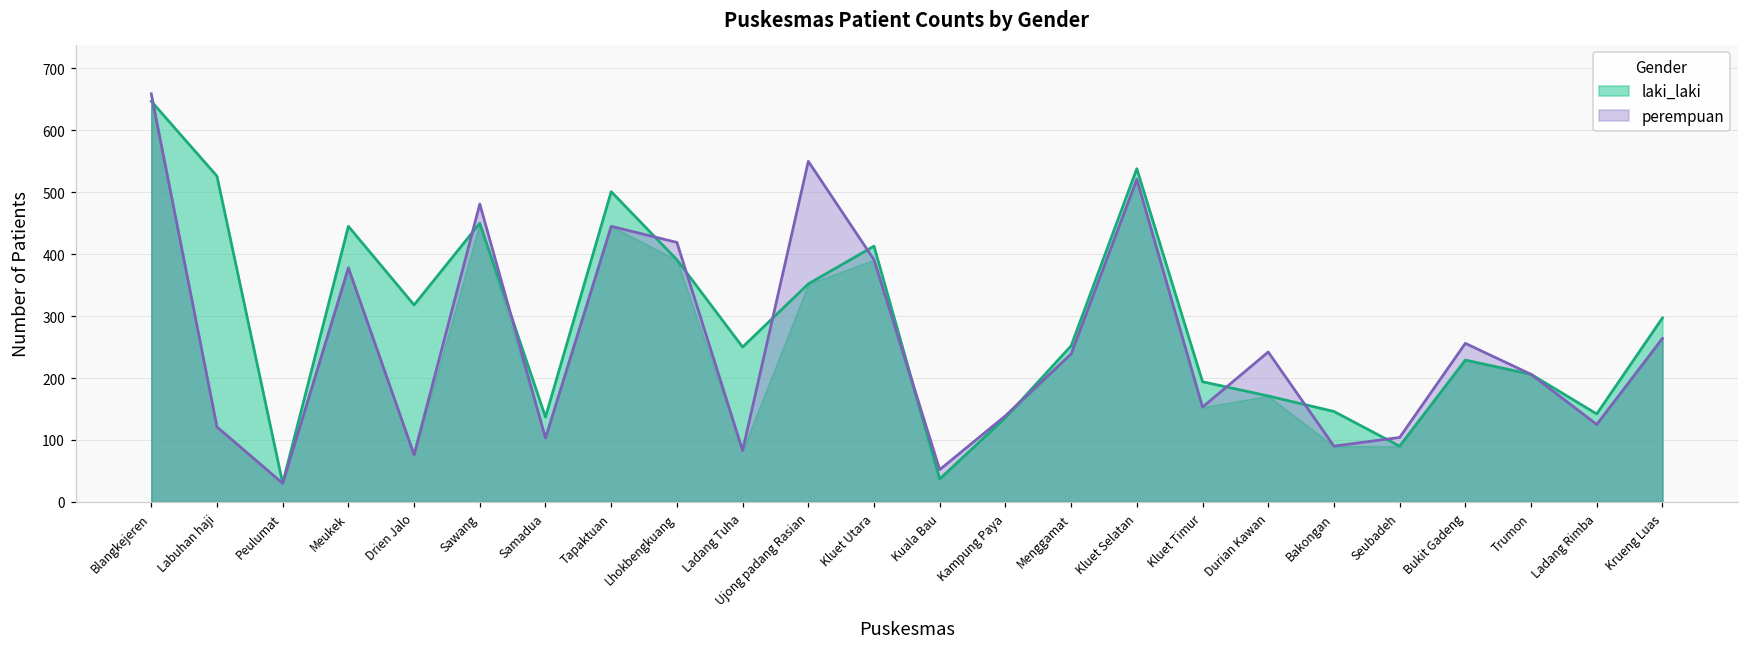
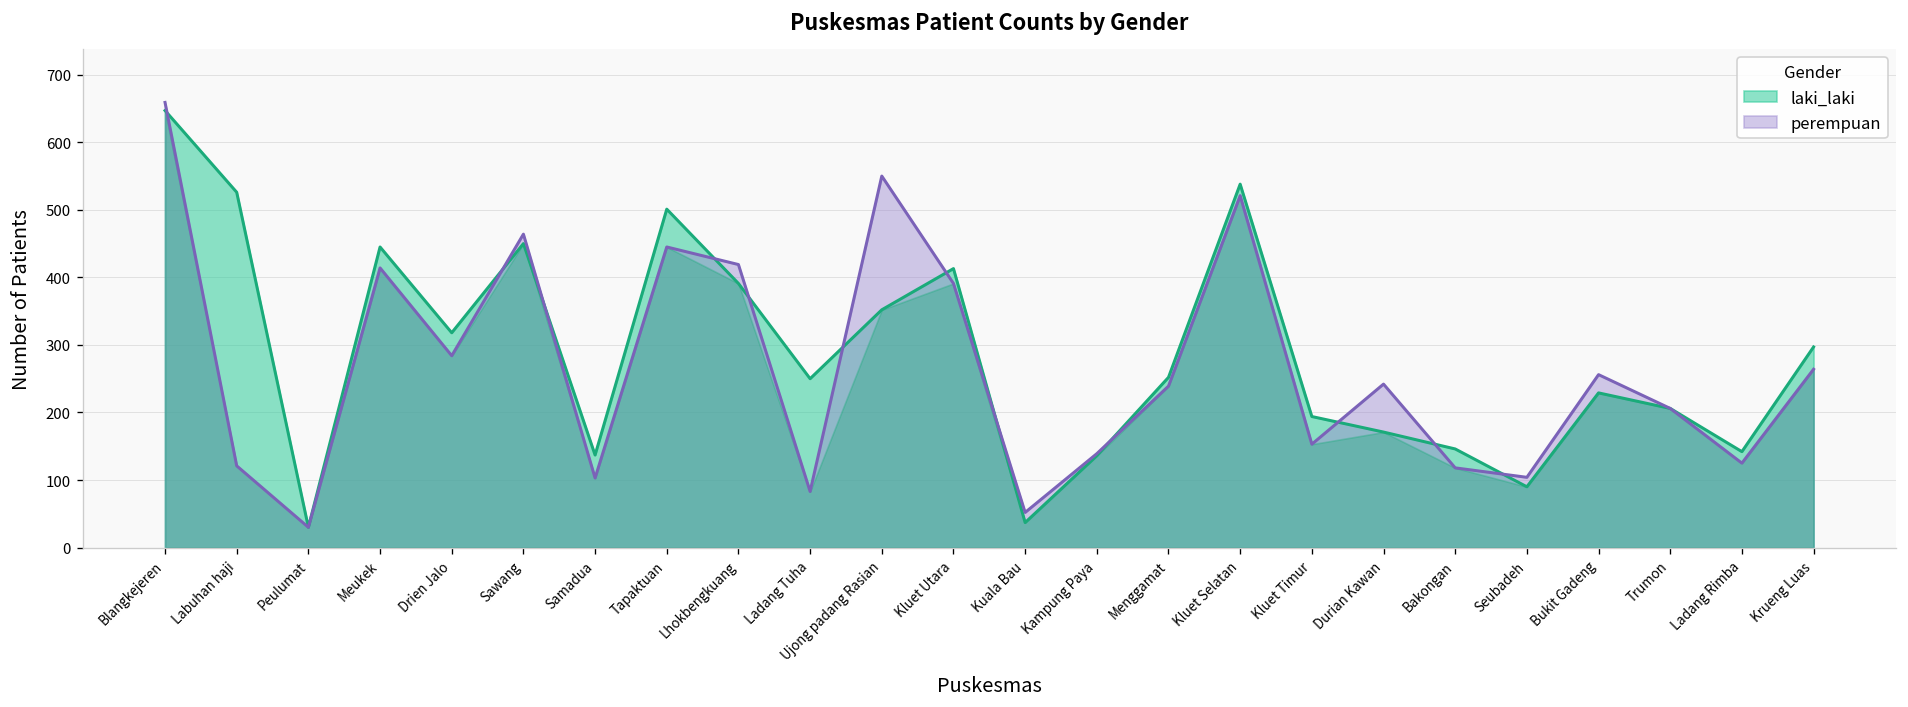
perempuan, Meukek: 380 -> 410
perempuan, Drien Jalo: 80 -> 280
perempuan, Sawang: 480 -> 460
perempuan, Bakongan: 90 -> 120
